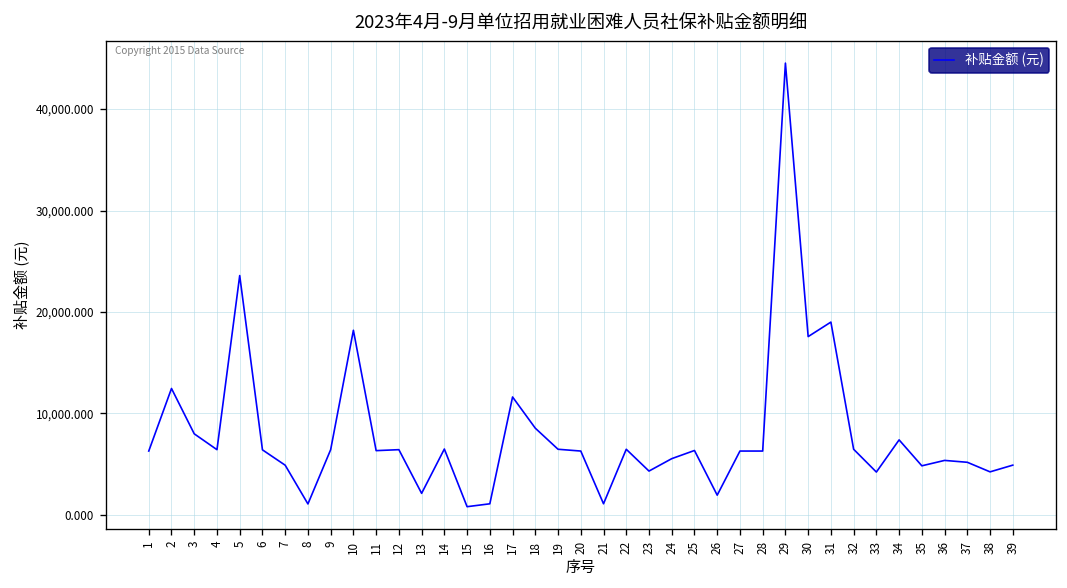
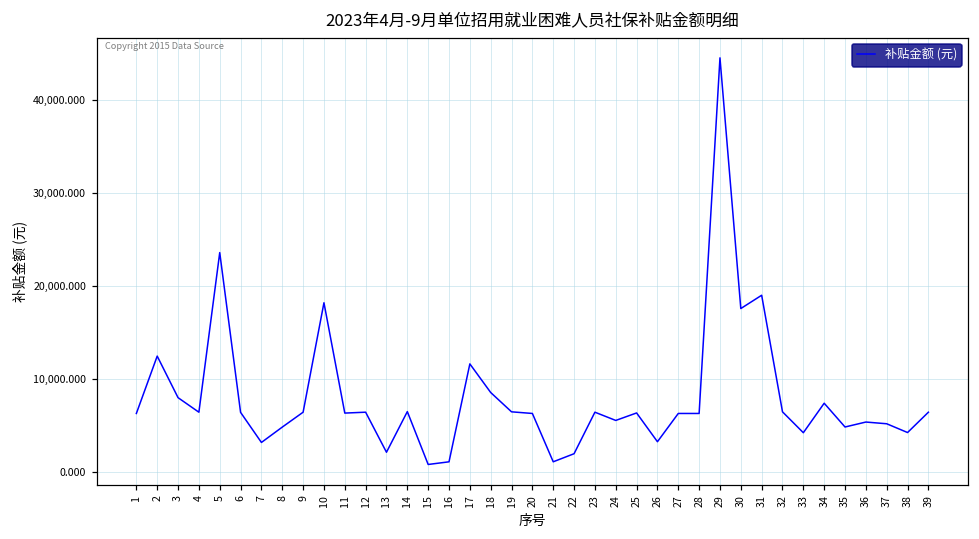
7: 5,000 -> 3,000
8: 1,000 -> 5,000
22: 6,000 -> 2,000
23: 4,000 -> 6,000
26: 2,000 -> 3,000
39: 5,000 -> 6,000
